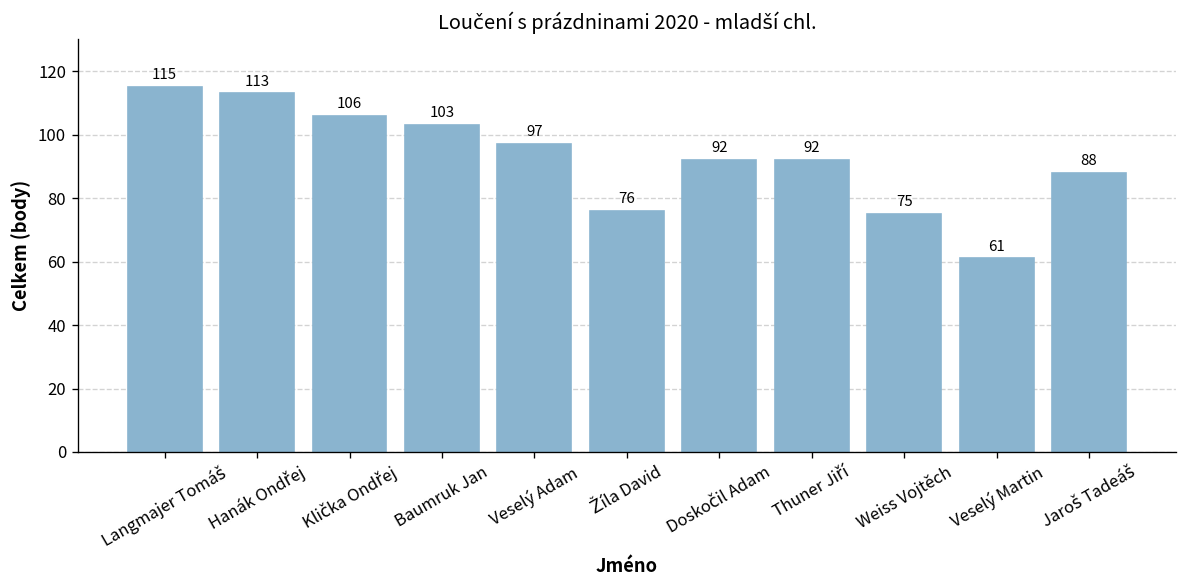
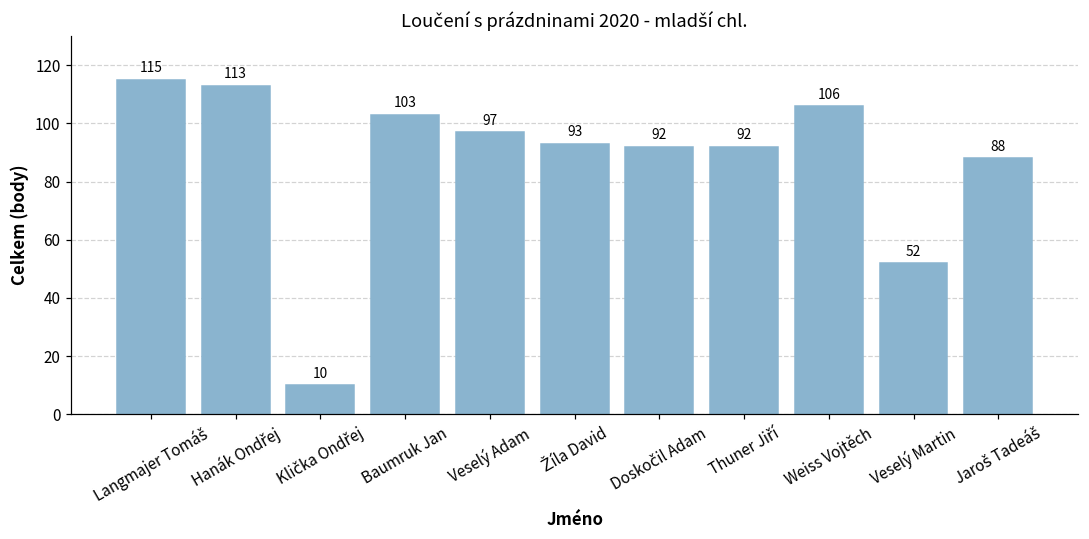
Klička Ondřej: 106 -> 10
Žíla David: 76 -> 93
Weiss Vojtěch: 75 -> 106
Veselý Martin: 61 -> 52
